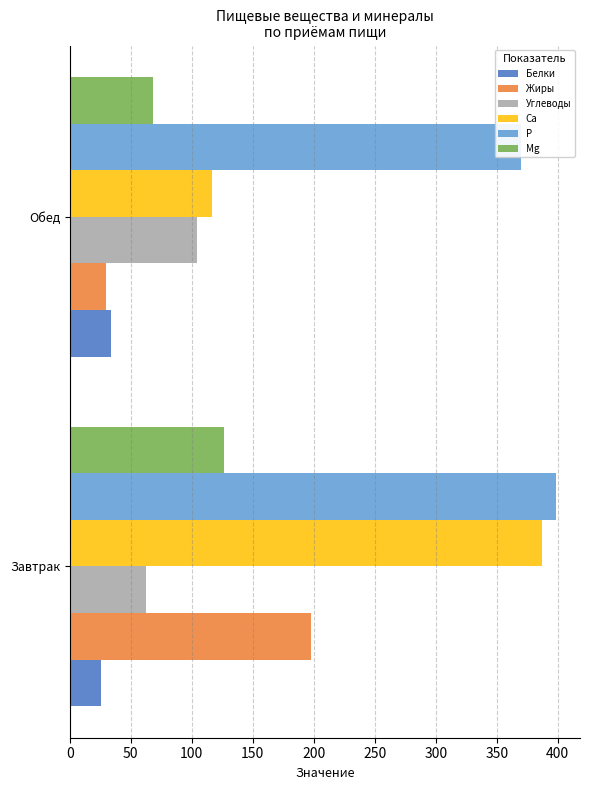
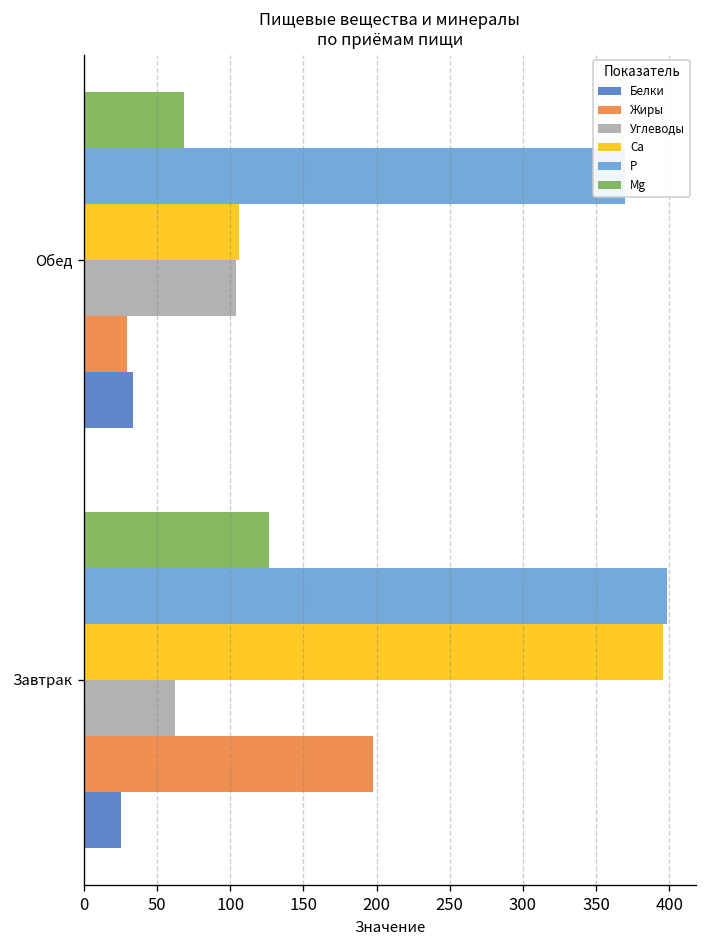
Ca, Обед: 117 -> 106
Ca, Завтрак: 387 -> 395
